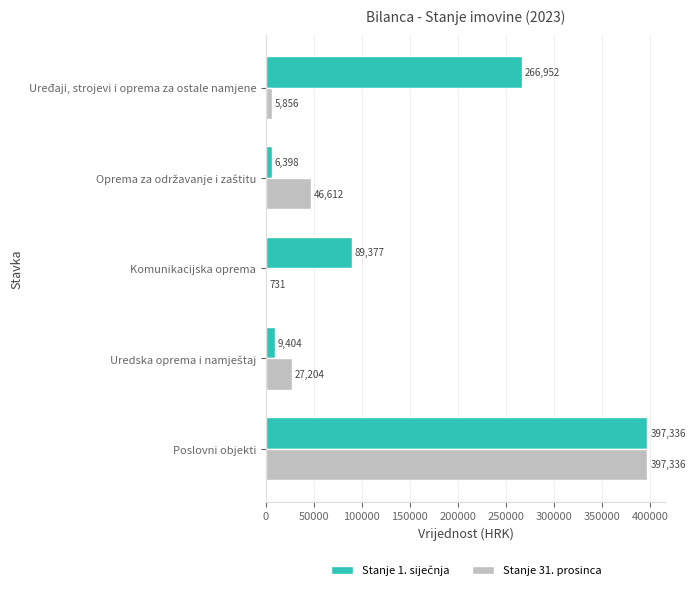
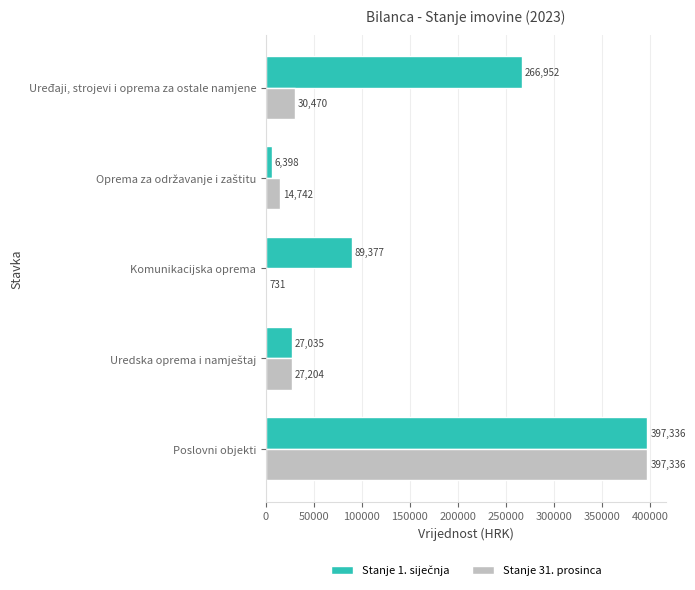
Stanje 31. prosinca, Uređaji, strojevi i oprema za ostale namjene: 5,856 -> 30,470
Stanje 31. prosinca, Oprema za održavanje i zaštitu: 46,612 -> 14,742
Stanje 1. siječnja, Uredska oprema i namještaj: 9,404 -> 27,035
